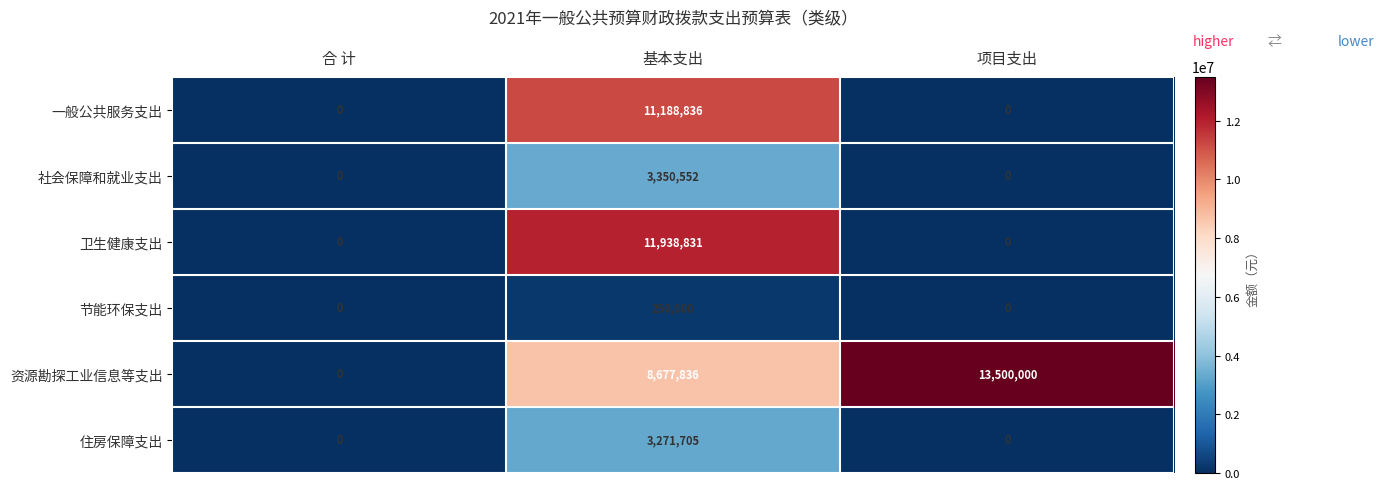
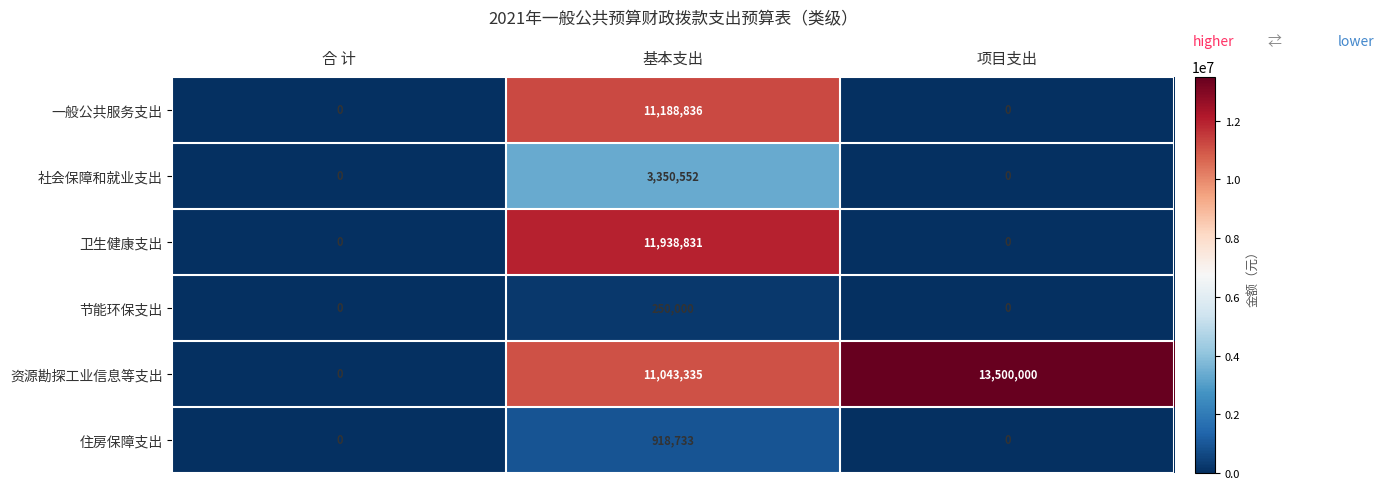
资源勘探工业信息等支出, 基本支出: 8,677,836 -> 11,043,335
住房保障支出, 基本支出: 3,271,705 -> 918,733
